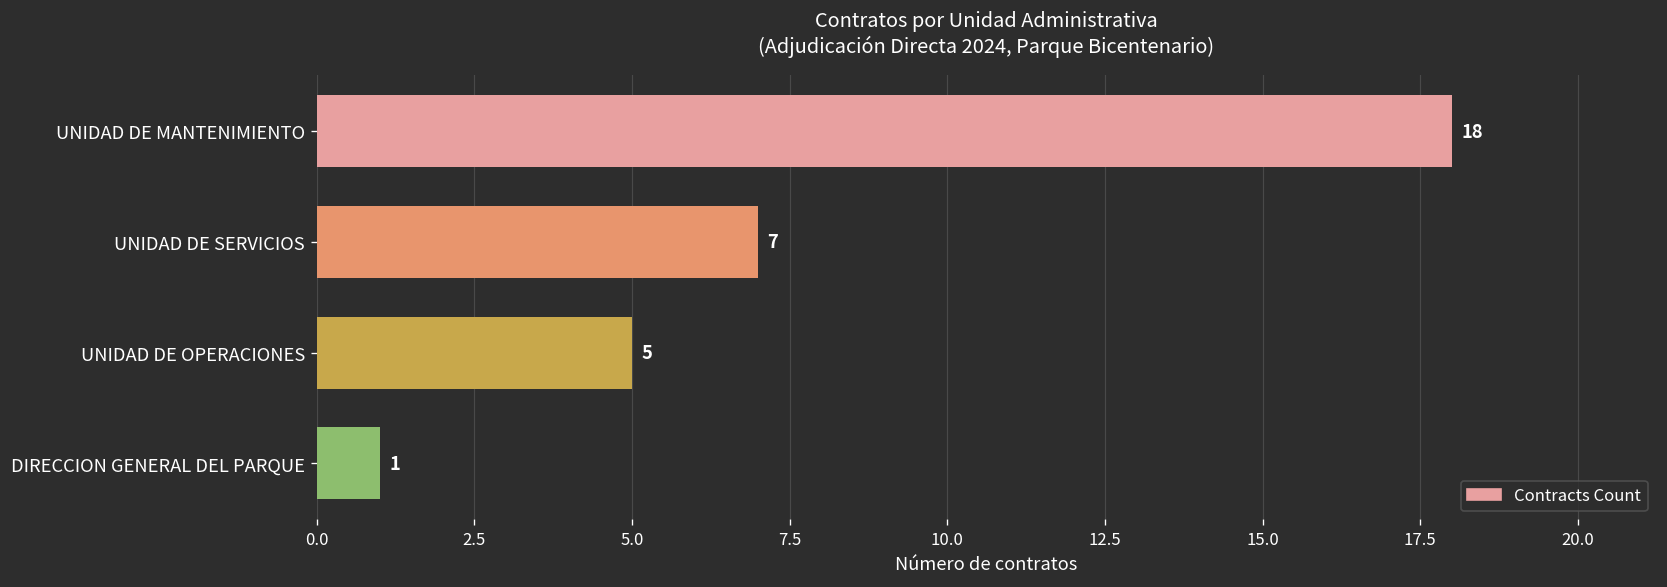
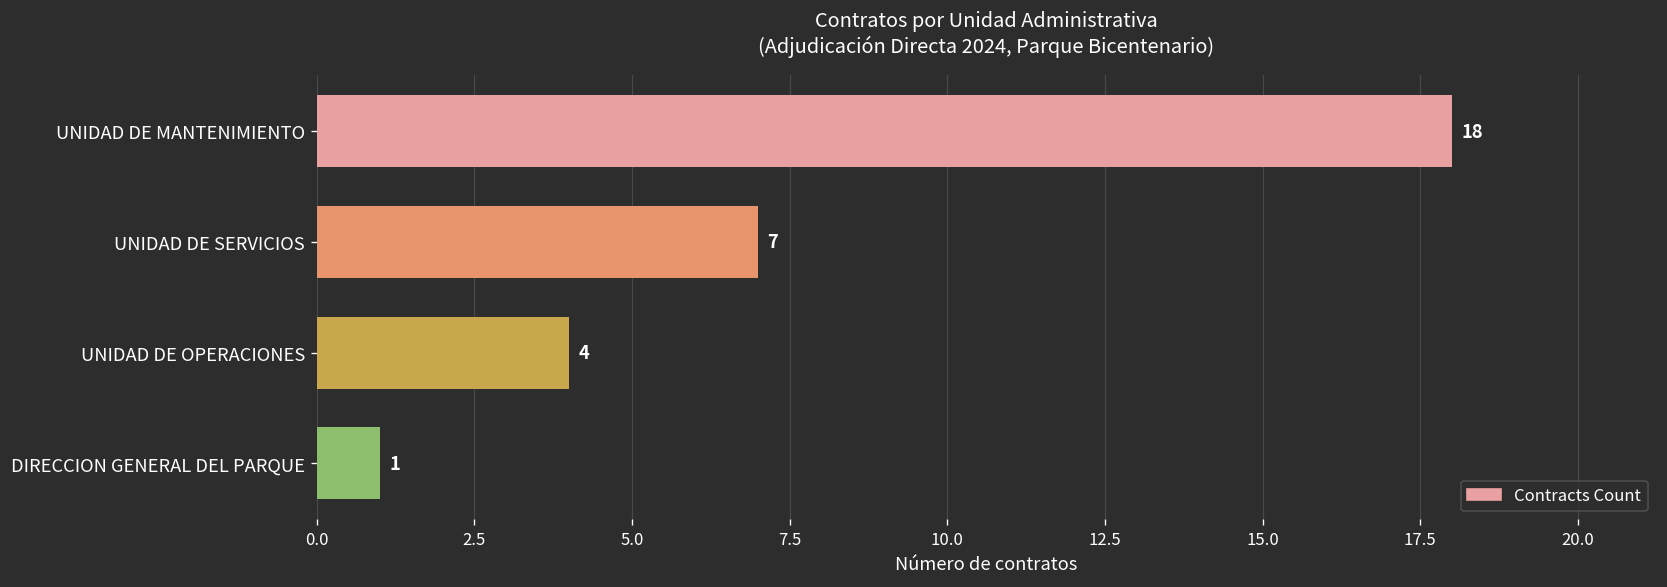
UNIDAD DE OPERACIONES: 5 -> 4
